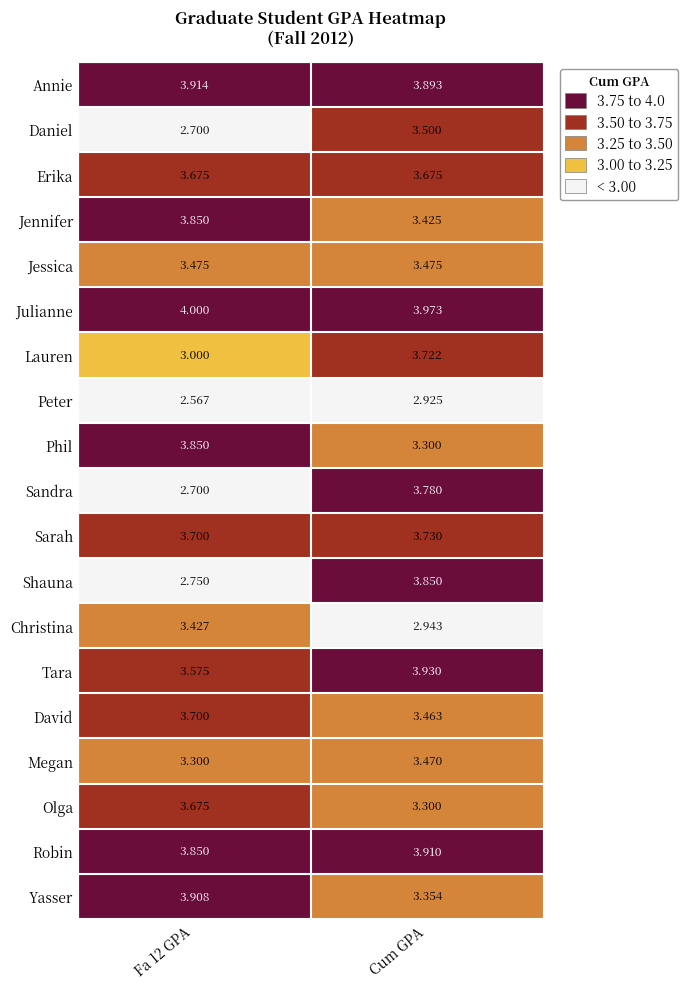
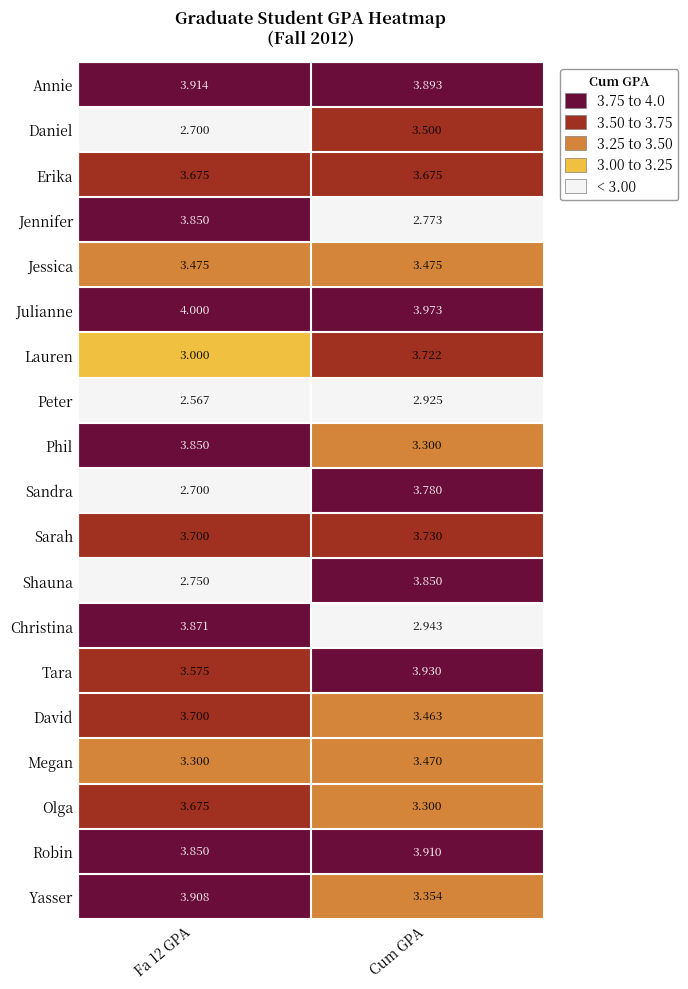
Jennifer, Cum GPA: 3.425 -> 2.773
Christina, Fa 12 GPA: 3.427 -> 3.871
